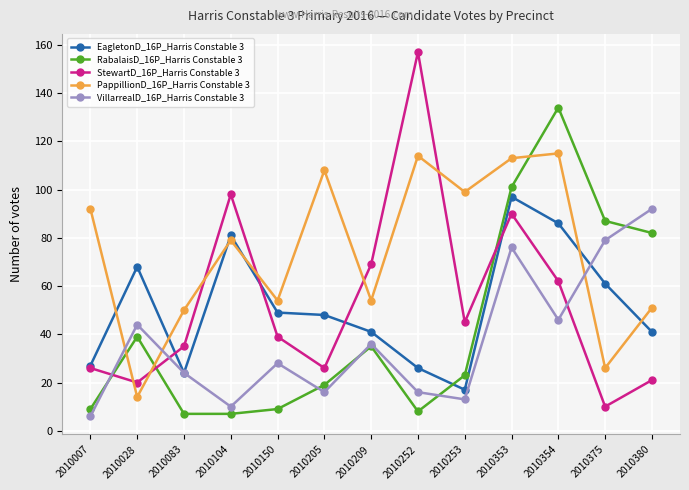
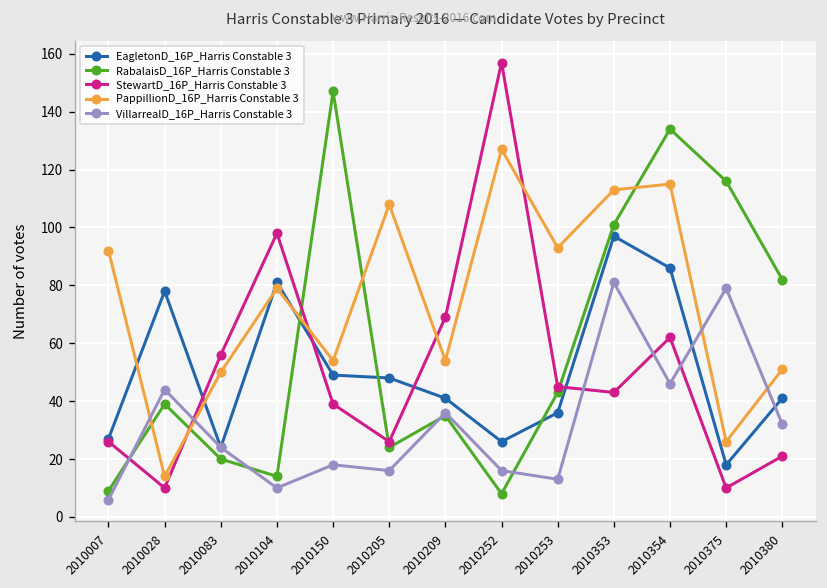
EagletonD_16P_Harris Constable 3, 2010028: 68 -> 78
StewartD_16P_Harris Constable 3, 2010028: 20 -> 10
RabalaisD_16P_Harris Constable 3, 2010083: 7 -> 20
StewartD_16P_Harris Constable 3, 2010083: 35 -> 56
RabalaisD_16P_Harris Constable 3, 2010104: 7 -> 14
RabalaisD_16P_Harris Constable 3, 2010150: 9 -> 147
VillarrealD_16P_Harris Constable 3, 2010150: 28 -> 18
RabalaisD_16P_Harris Constable 3, 2010205: 19 -> 24
PappillionD_16P_Harris Constable 3, 2010252: 114 -> 127
EagletonD_16P_Harris Constable 3, 2010253: 17 -> 36
RabalaisD_16P_Harris Constable 3, 2010253: 23 -> 43
PappillionD_16P_Harris Constable 3, 2010253: 99 -> 93
StewartD_16P_Harris Constable 3, 2010353: 90 -> 43
VillarrealD_16P_Harris Constable 3, 2010353: 76 -> 81
EagletonD_16P_Harris Constable 3, 2010375: 61 -> 18
RabalaisD_16P_Harris Constable 3, 2010375: 87 -> 116
VillarrealD_16P_Harris Constable 3, 2010380: 92 -> 32
